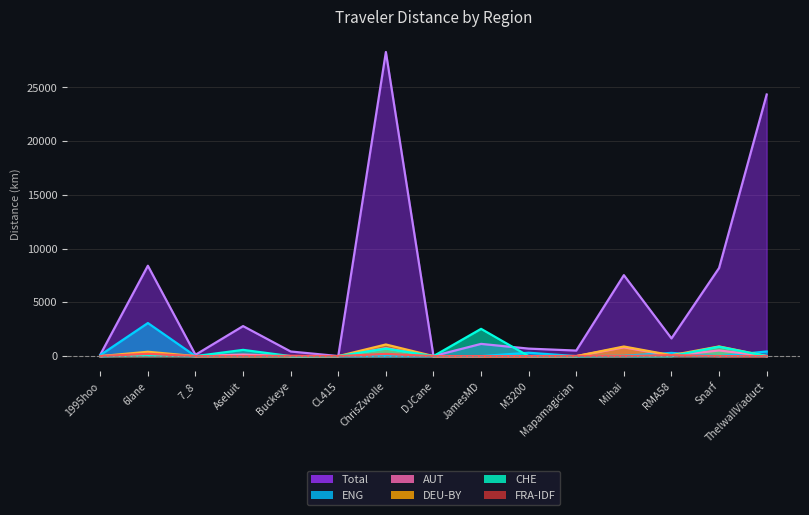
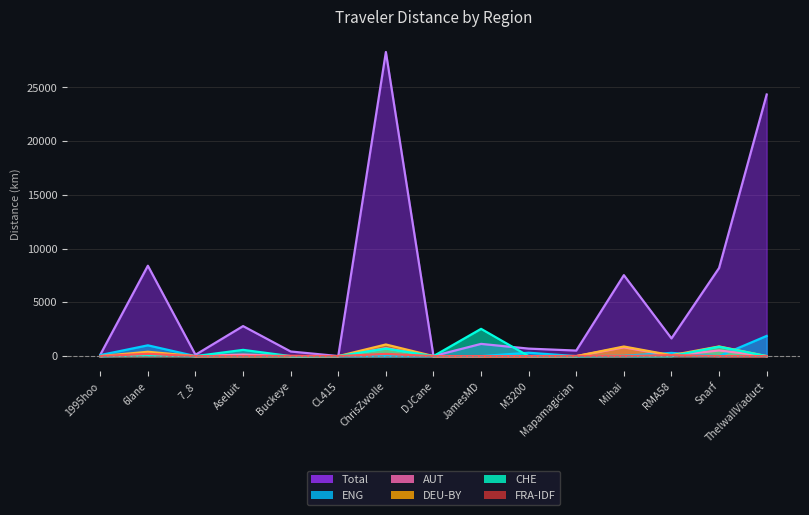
ENG, 6lane: 3100 -> 1000
ENG, ThelwallViaduct: 400 -> 1900
